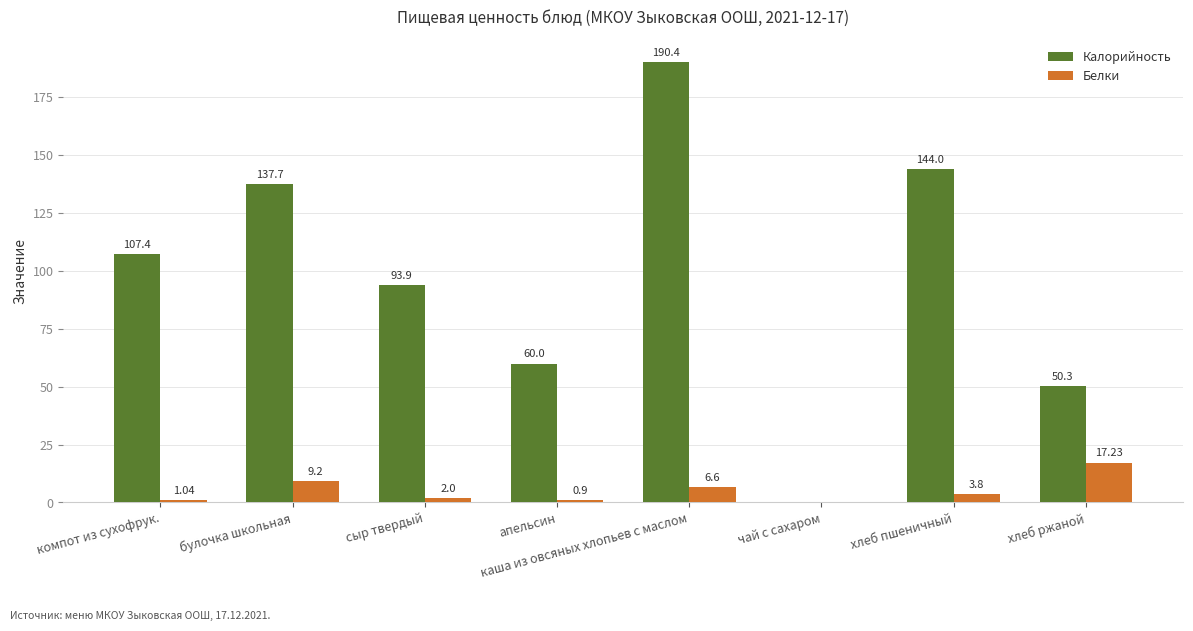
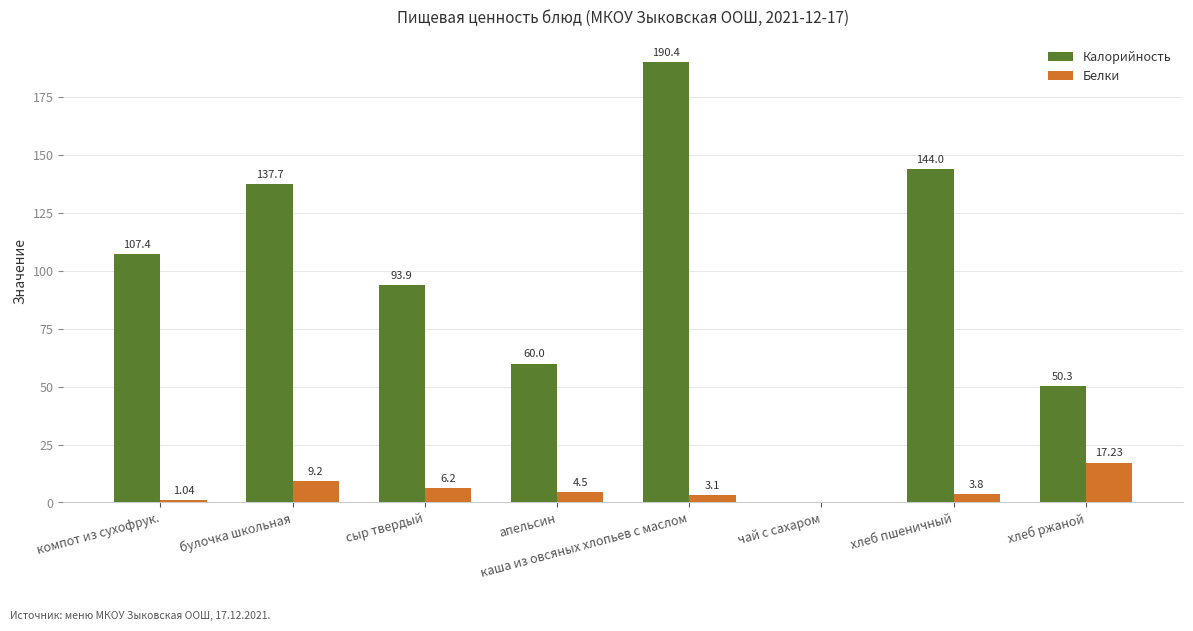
Белки, сыр твердый: 2.0 -> 6.2
Белки, апельсин: 0.9 -> 4.5
Белки, каша из овсяных хлопьев с маслом: 6.6 -> 3.1
